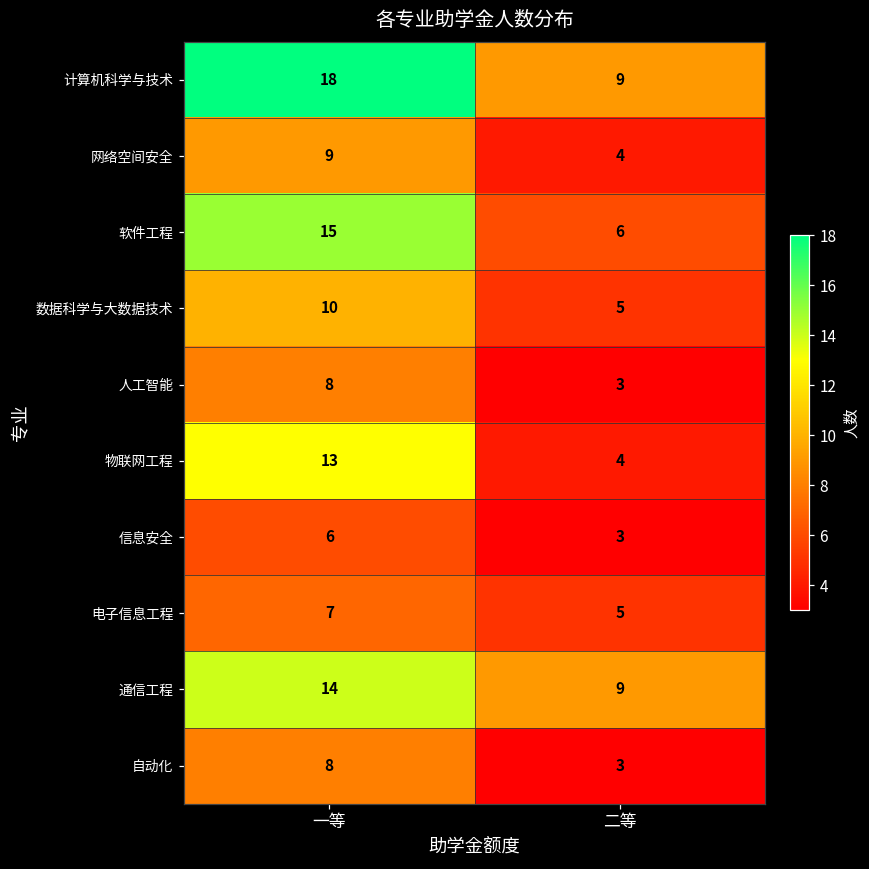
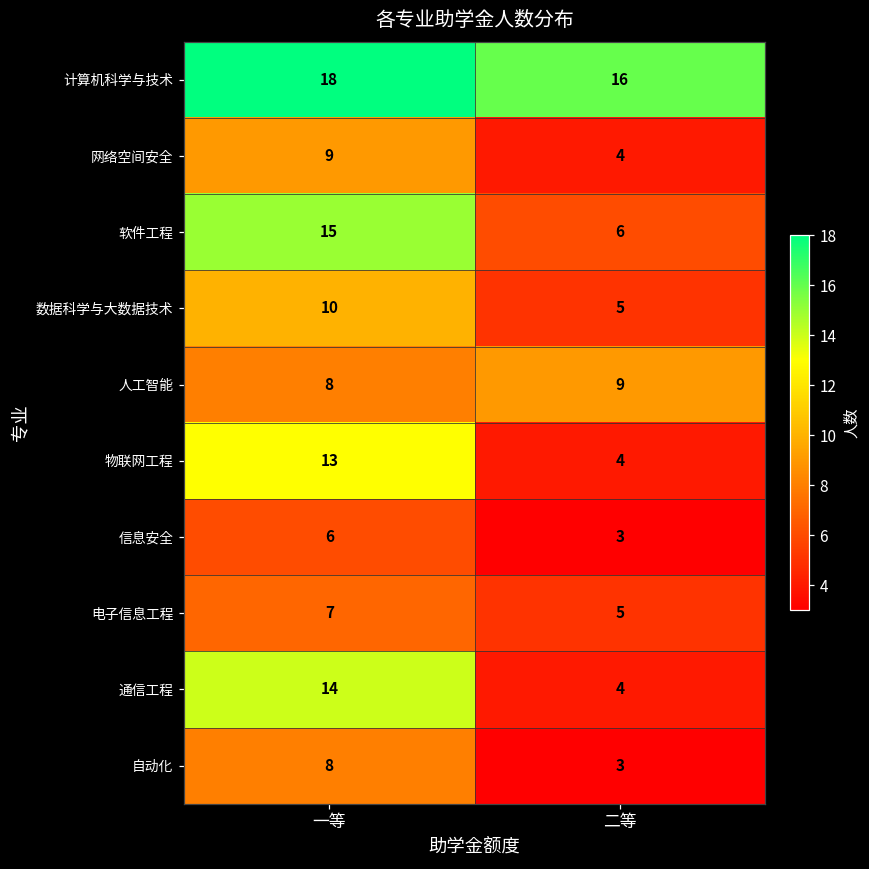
计算机科学与技术, 二等: 9 -> 16
人工智能, 二等: 3 -> 9
通信工程, 二等: 9 -> 4
